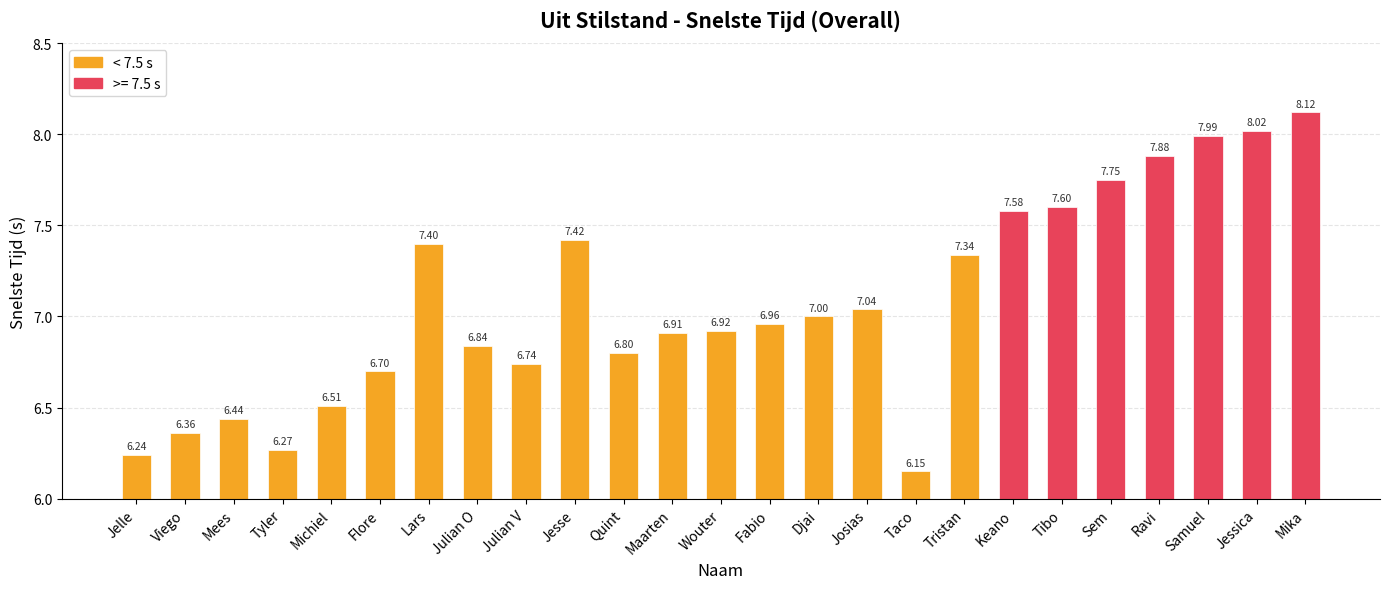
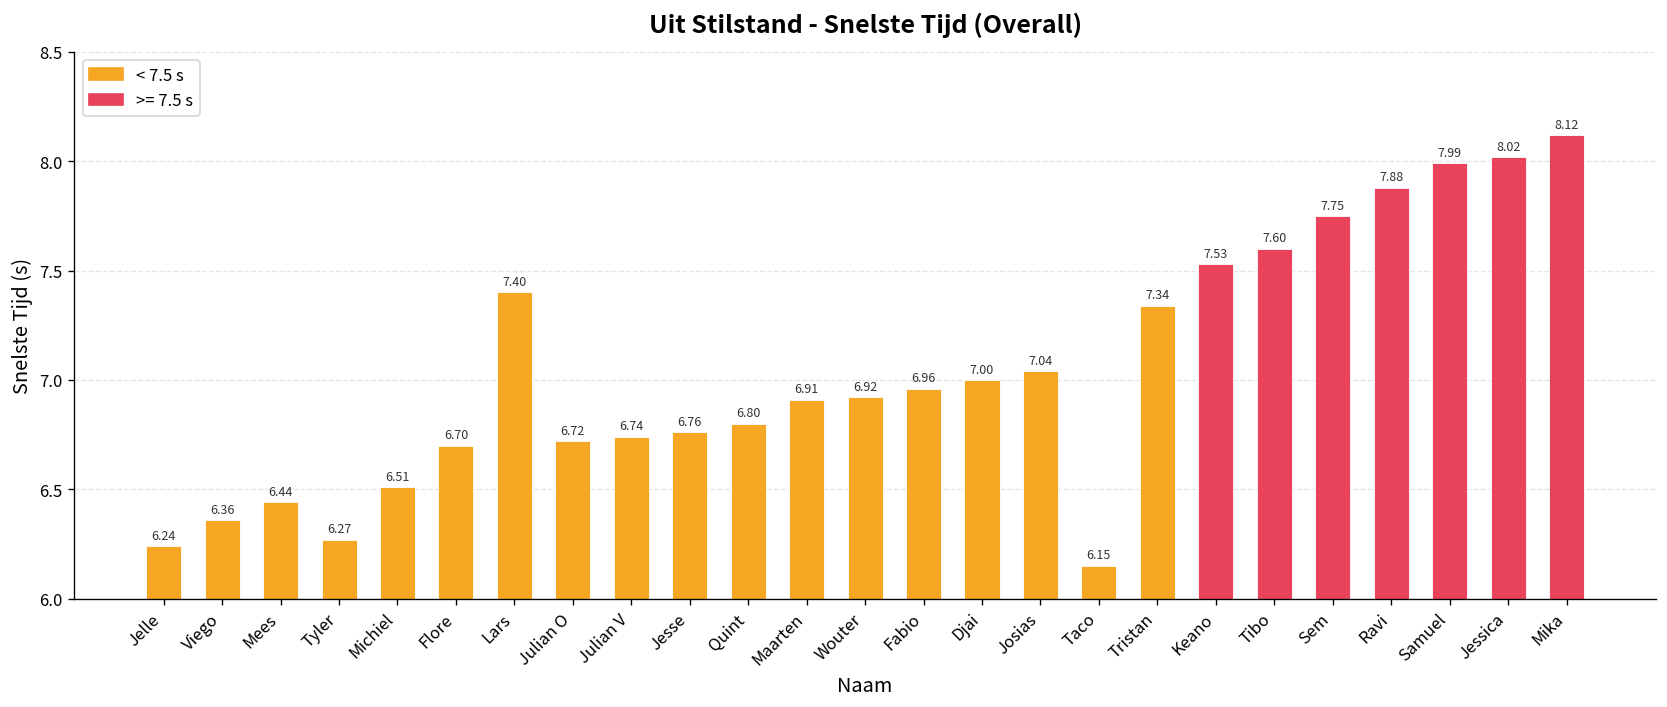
Julian O: 6.84 -> 6.72
Jesse: 7.42 -> 6.76
Keano: 7.58 -> 7.53
